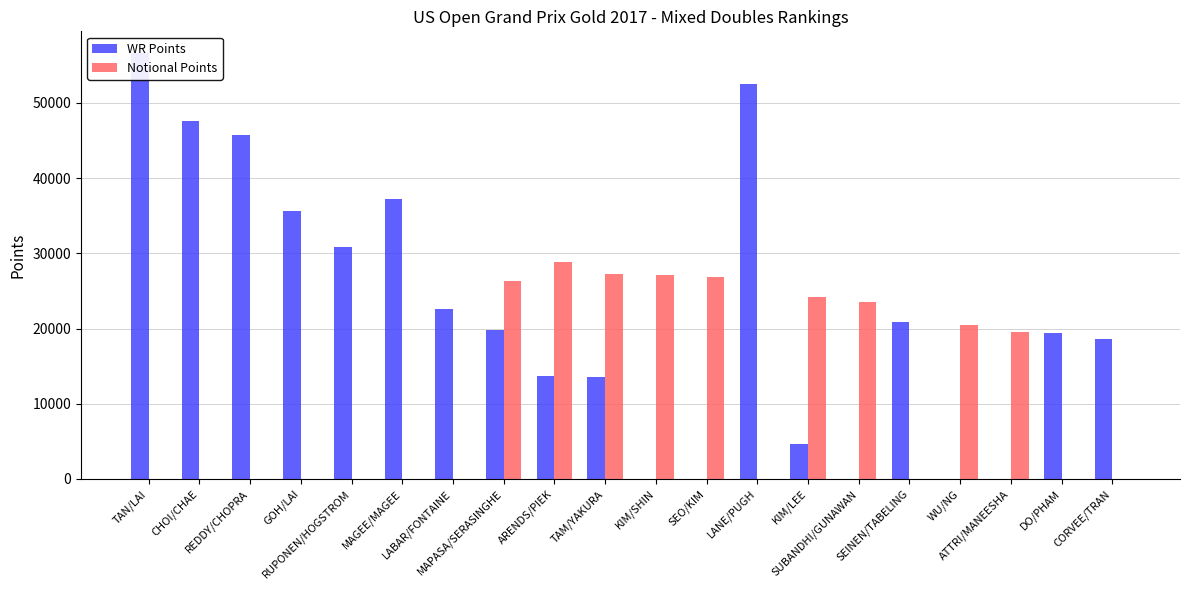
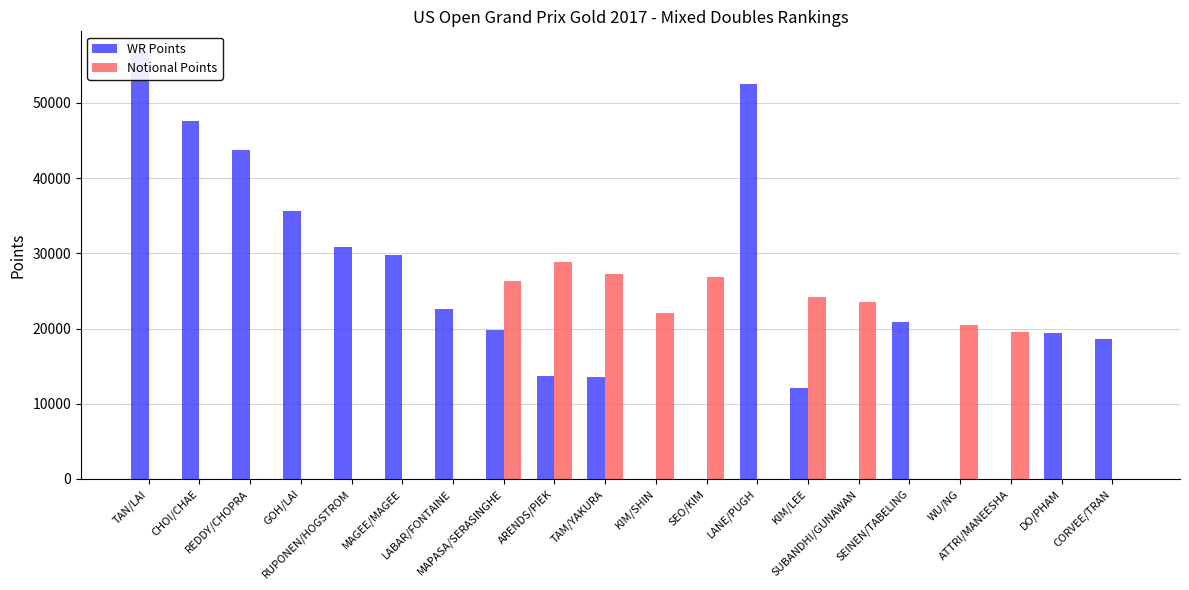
WR Points, REDDY/CHOPRA: 46000 -> 44000
WR Points, MAGEE/MAGEE: 37000 -> 30000
Notional Points, KIM/SHIN: 27000 -> 22000
WR Points, KIM/LEE: 5000 -> 12000
